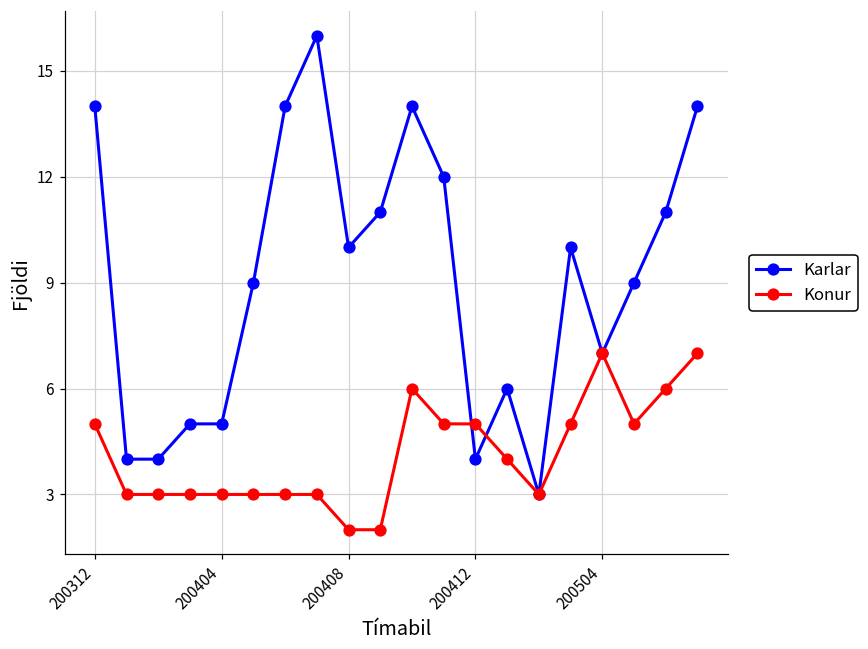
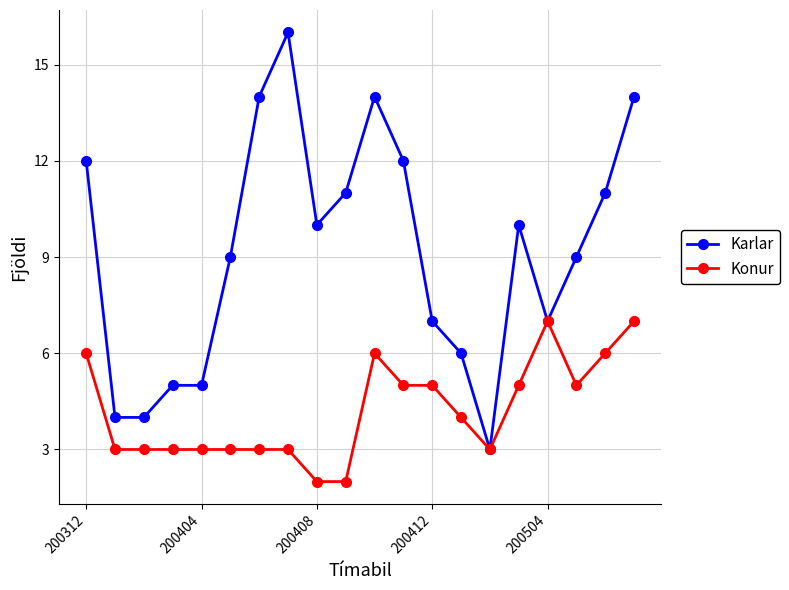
Karlar, 200312: 14 -> 12
Konur, 200312: 5 -> 6
Karlar, 200412: 4 -> 7
